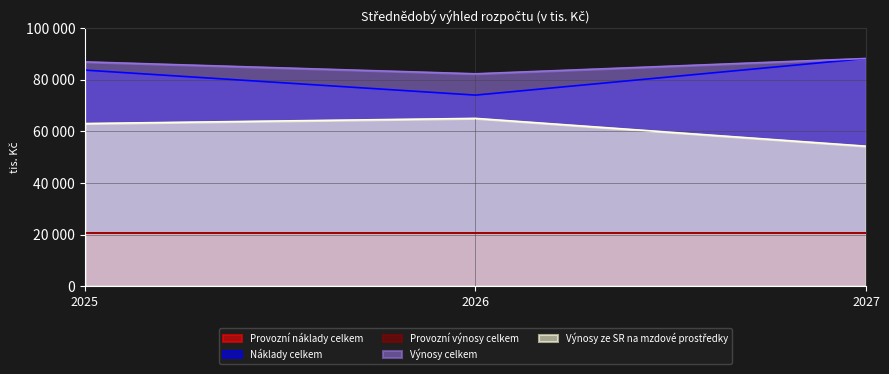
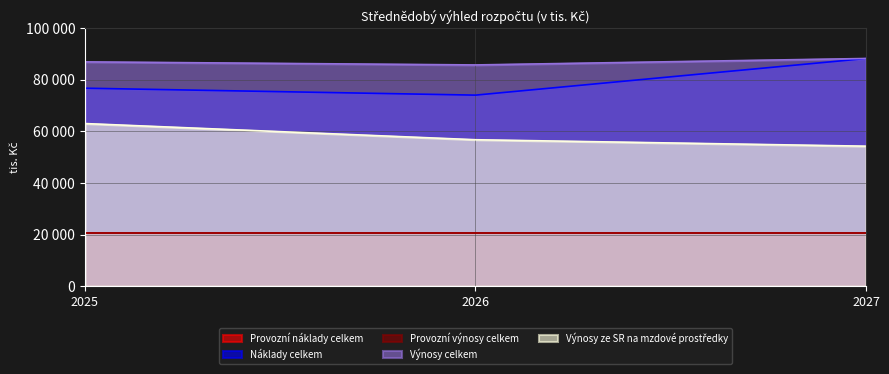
Náklady celkem, 2025: 84000 -> 77000
Výnosy celkem, 2026: 82000 -> 86000
Výnosy ze SR na mzdové prostředky, 2026: 65000 -> 57000
